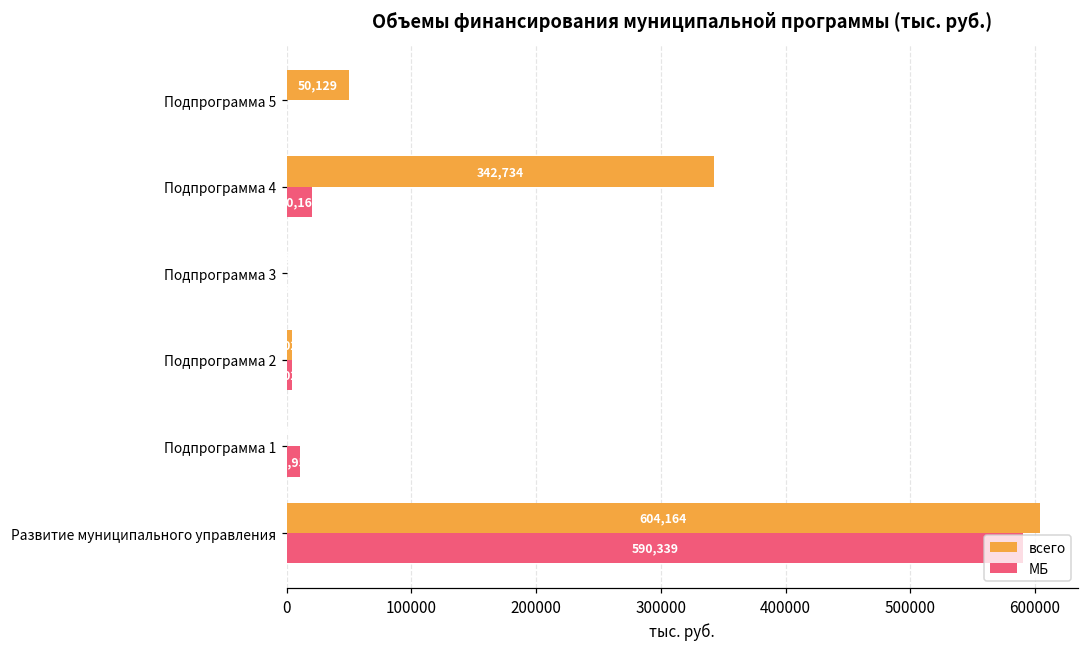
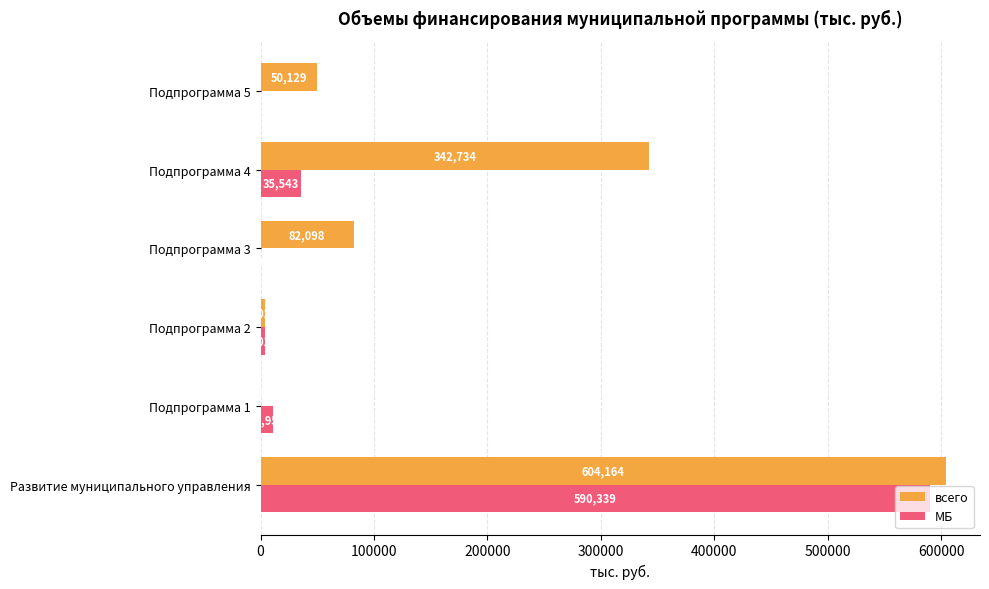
МБ, Подпрограмма 4: 20,163 -> 35,543
всего, Подпрограмма 3: 0 -> 82000
